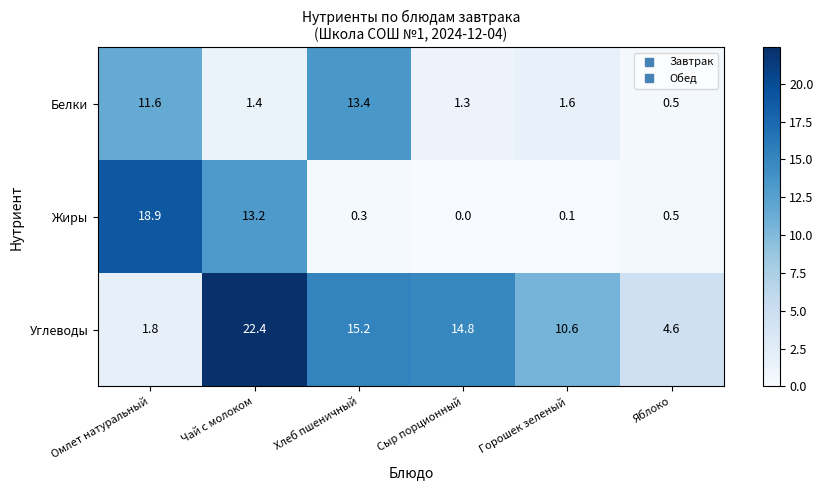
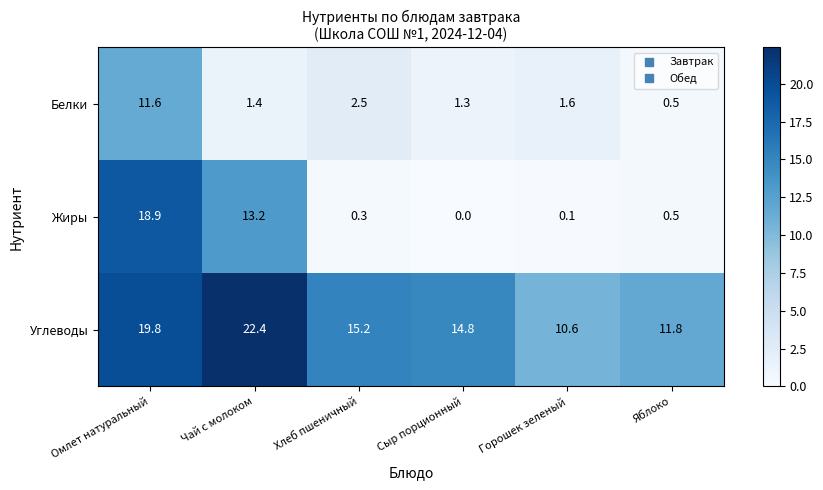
Белки, Хлеб пшеничный: 13.4 -> 2.5
Углеводы, Омлет натуральный: 1.8 -> 19.8
Углеводы, Яблоко: 4.6 -> 11.8
